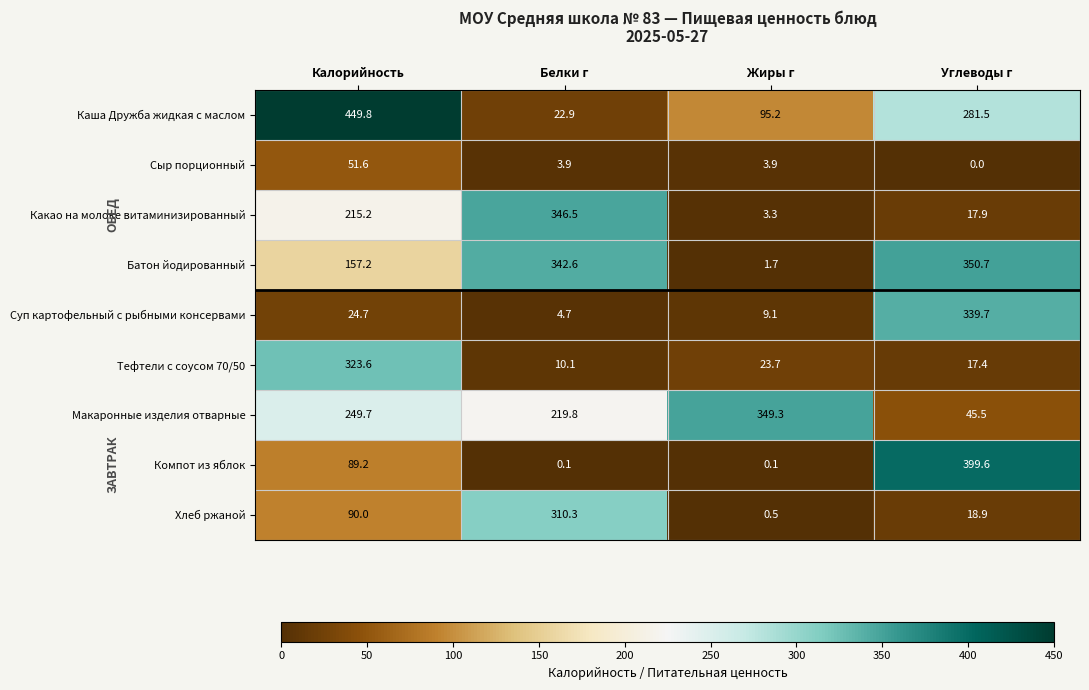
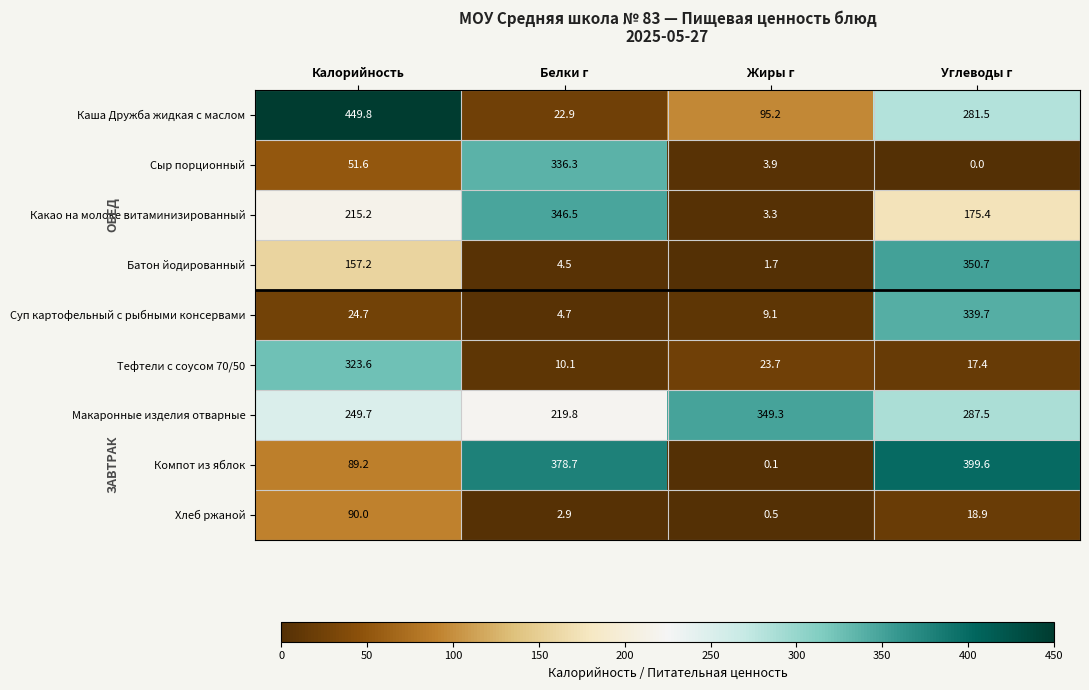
Сыр порционный, Белки г: 3.9 -> 336.3
Какао на молоке витаминизированный, Углеводы г: 17.9 -> 175.4
Батон йодированный, Белки г: 342.6 -> 4.5
Макаронные изделия отварные, Углеводы г: 45.5 -> 287.5
Компот из яблок, Белки г: 0.1 -> 378.7
Хлеб ржаной, Белки г: 310.3 -> 2.9
